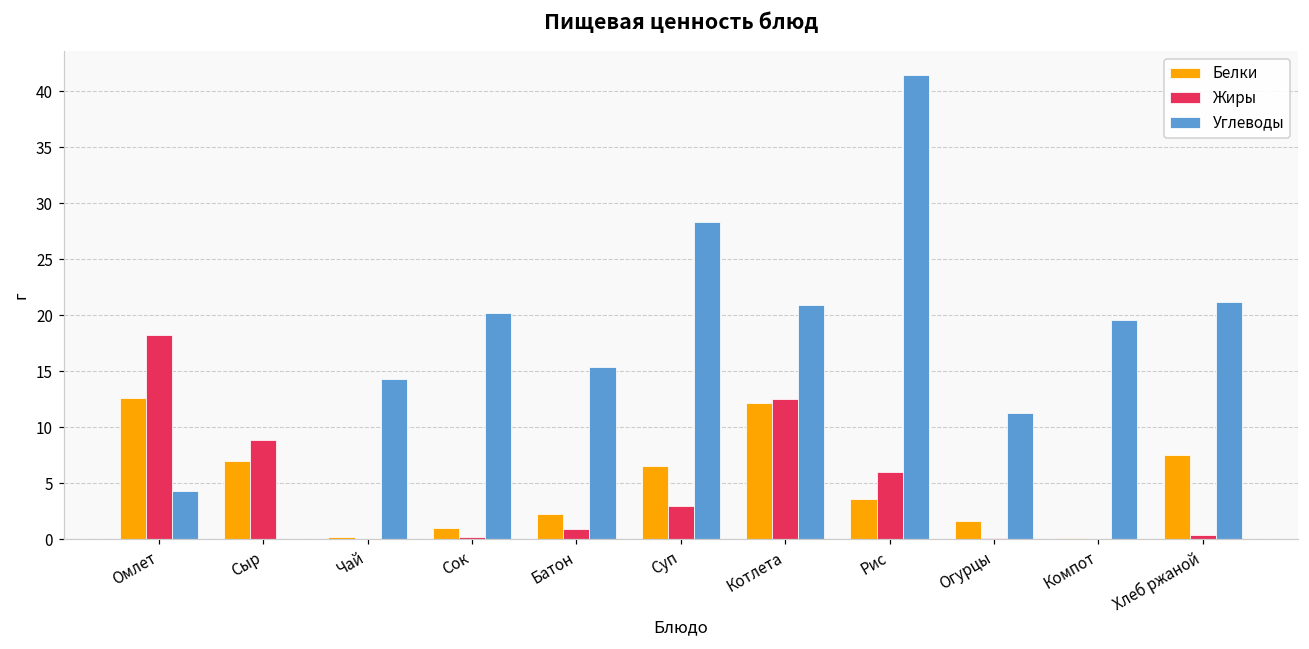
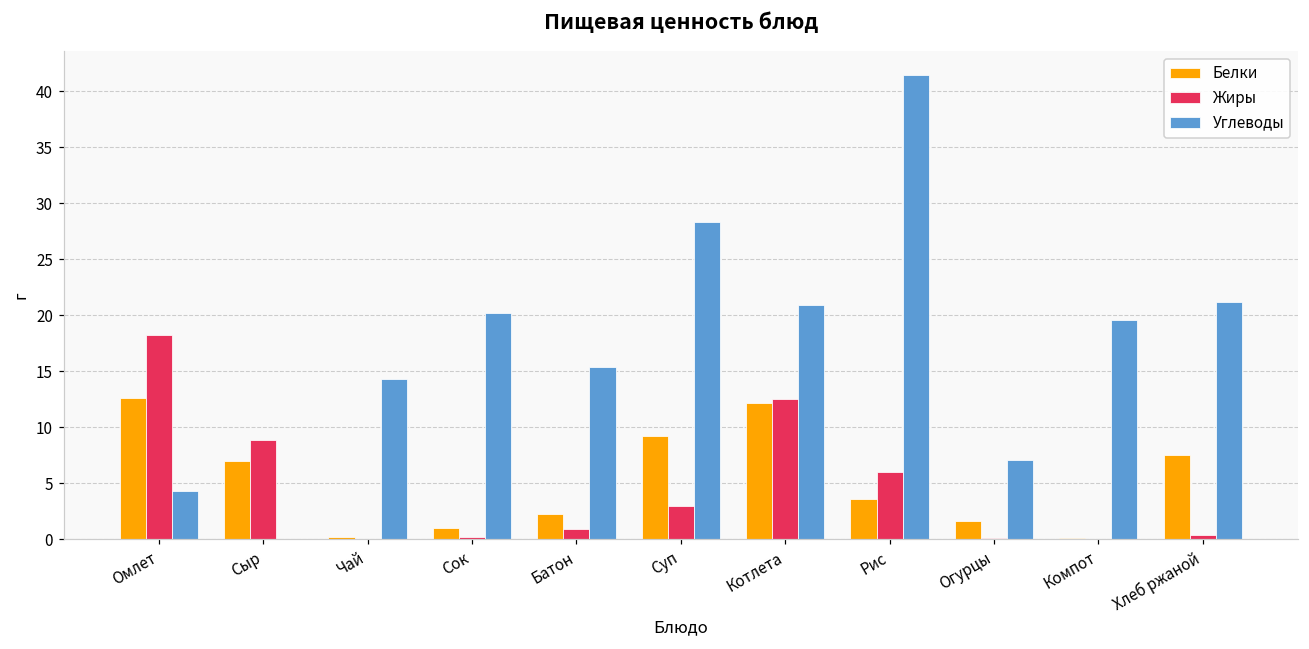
Белки, Суп: 6.5 -> 9.2
Углеводы, Огурцы: 11.3 -> 7.1
